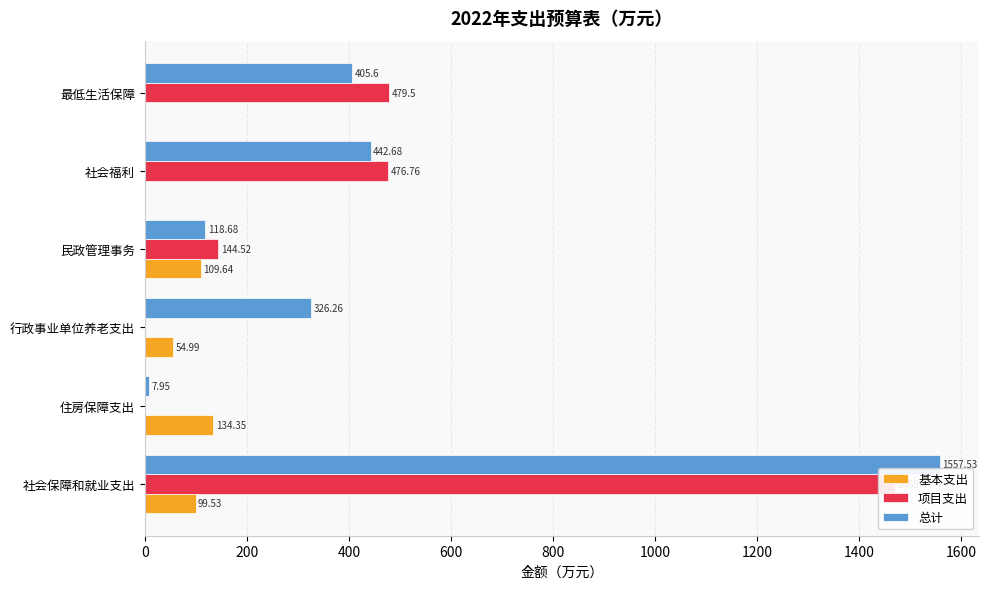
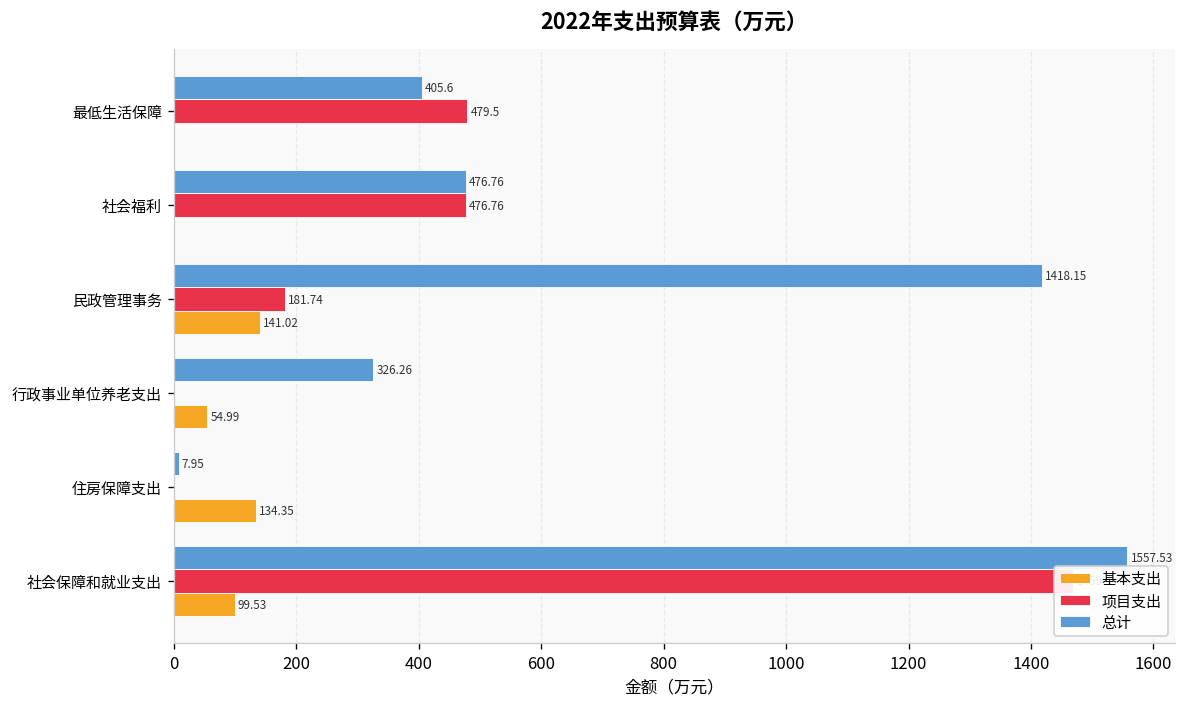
总计, 社会福利: 442.68 -> 476.76
总计, 民政管理事务: 118.68 -> 1418.15
项目支出, 民政管理事务: 144.52 -> 181.74
基本支出, 民政管理事务: 109.64 -> 141.02
